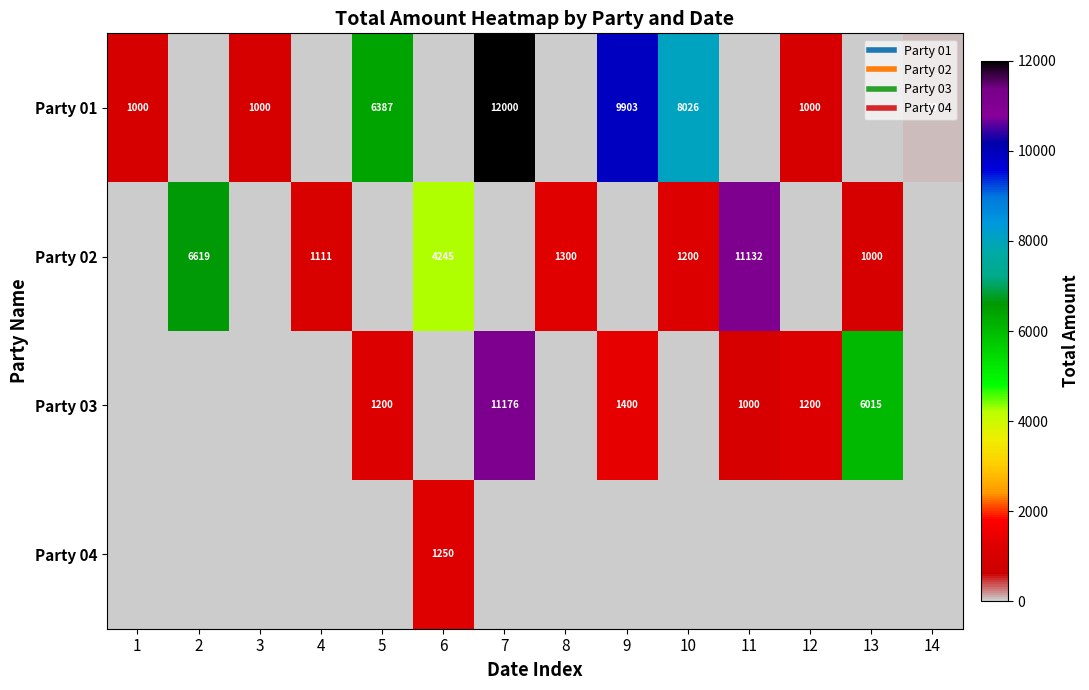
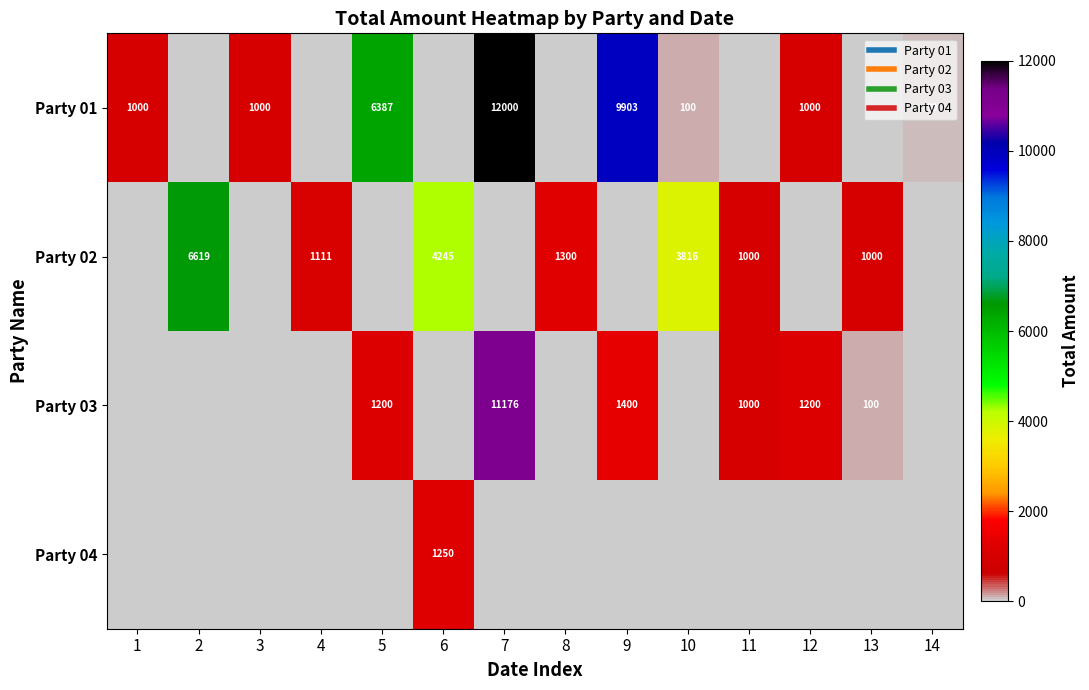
Party 01, 10: 8026 -> 100
Party 02, 10: 1200 -> 3816
Party 02, 11: 11132 -> 1000
Party 03, 13: 6015 -> 100
